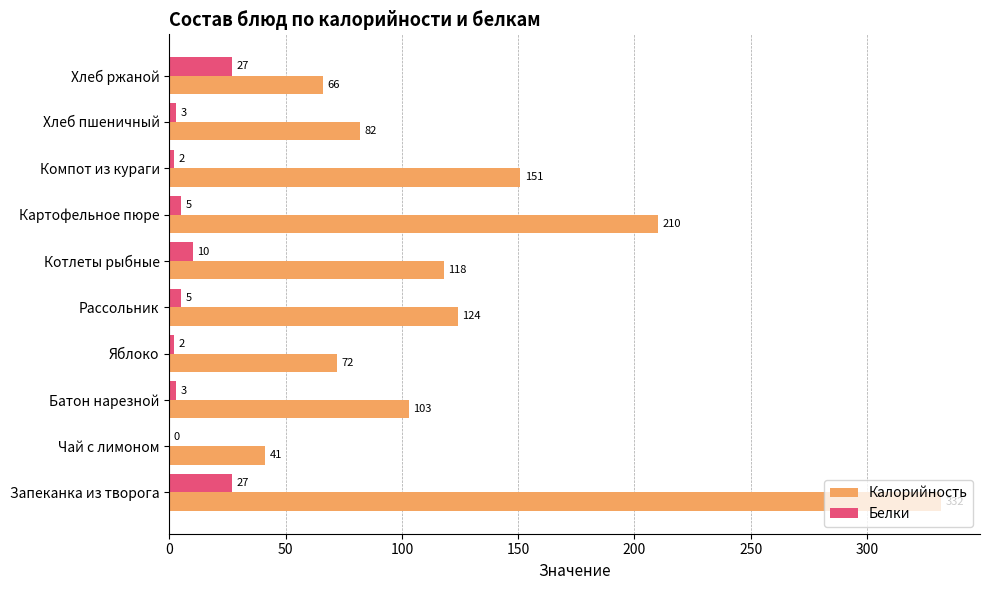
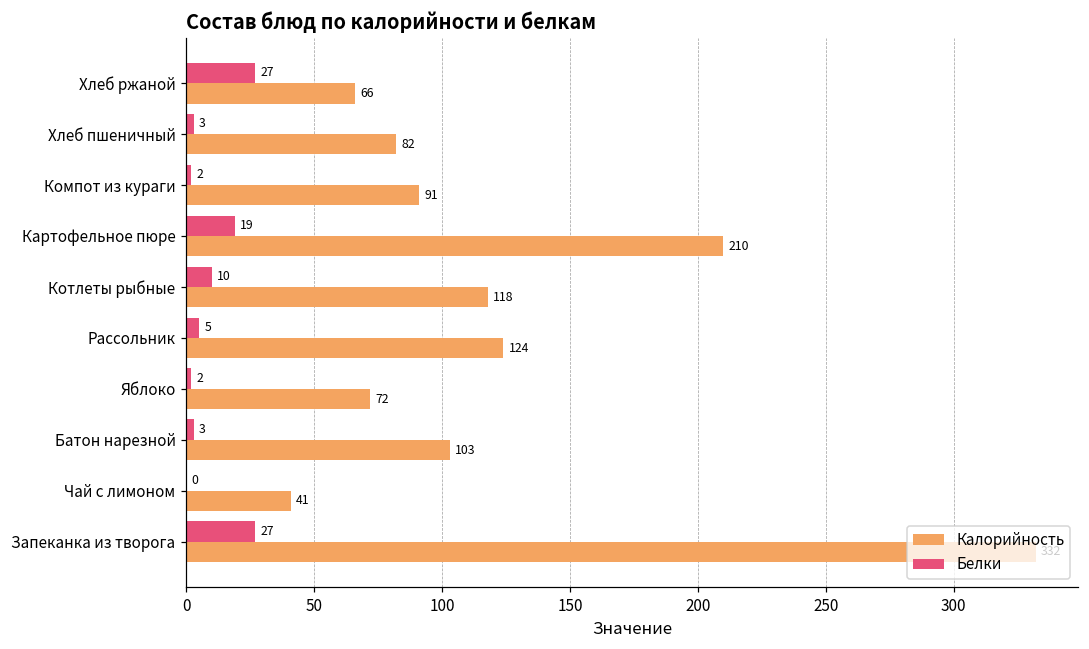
Калорийность, Компот из кураги: 151 -> 91
Белки, Картофельное пюре: 5 -> 19
